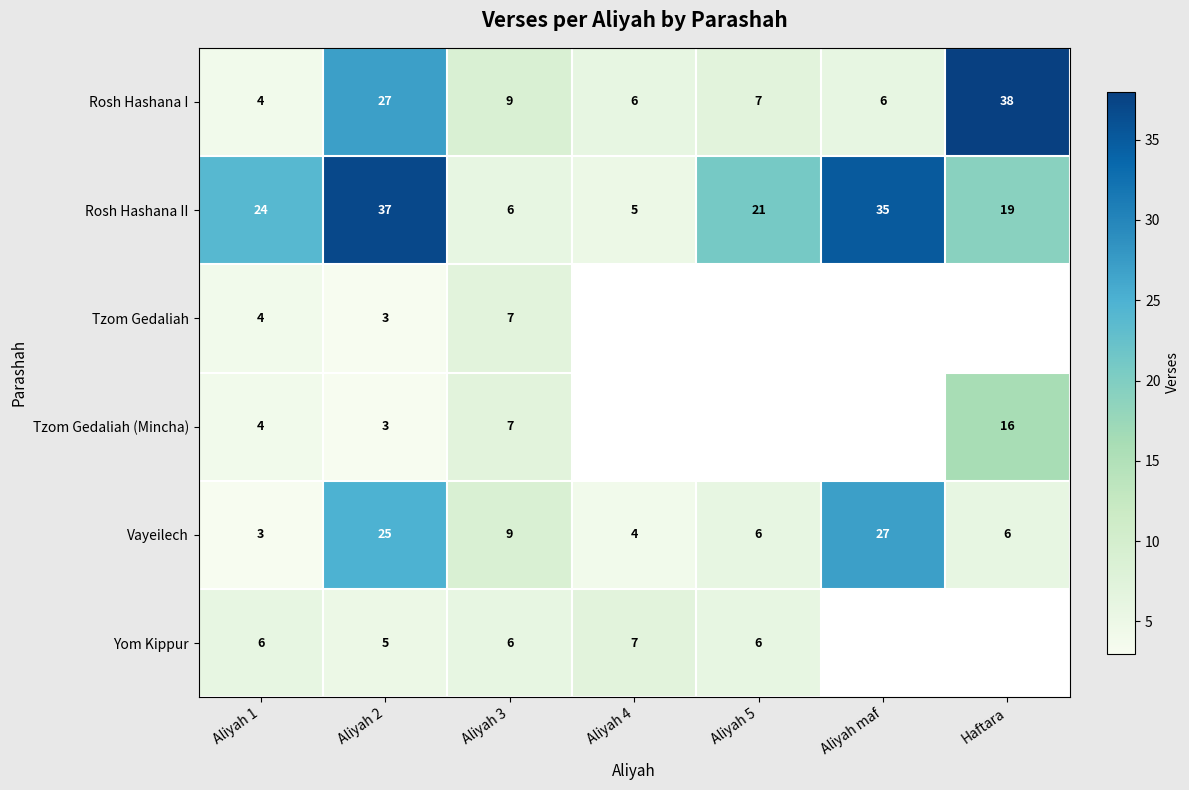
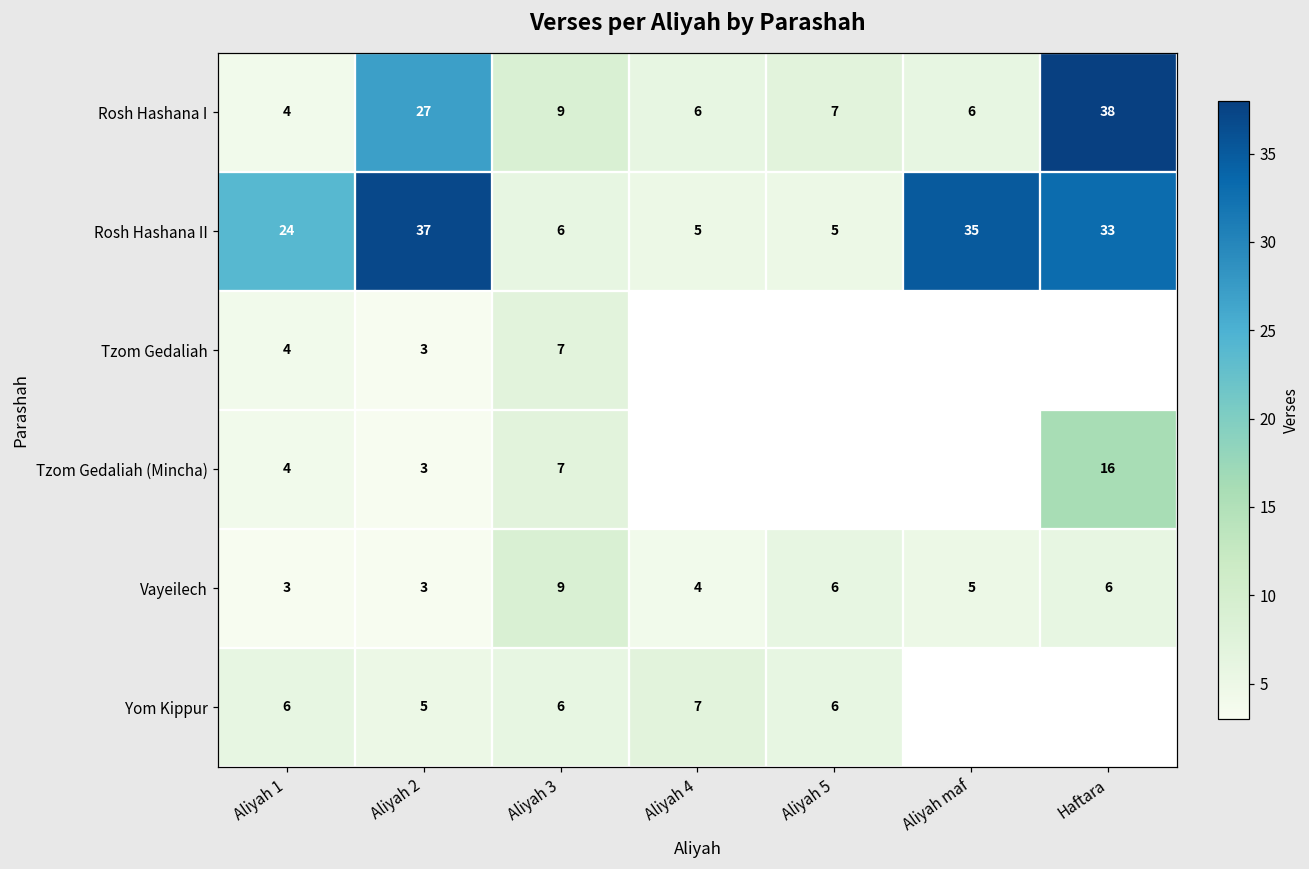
Rosh Hashana II, Aliyah 5: 21 -> 5
Rosh Hashana II, Haftara: 19 -> 33
Vayeilech, Aliyah 2: 25 -> 3
Vayeilech, Aliyah maf: 27 -> 5
